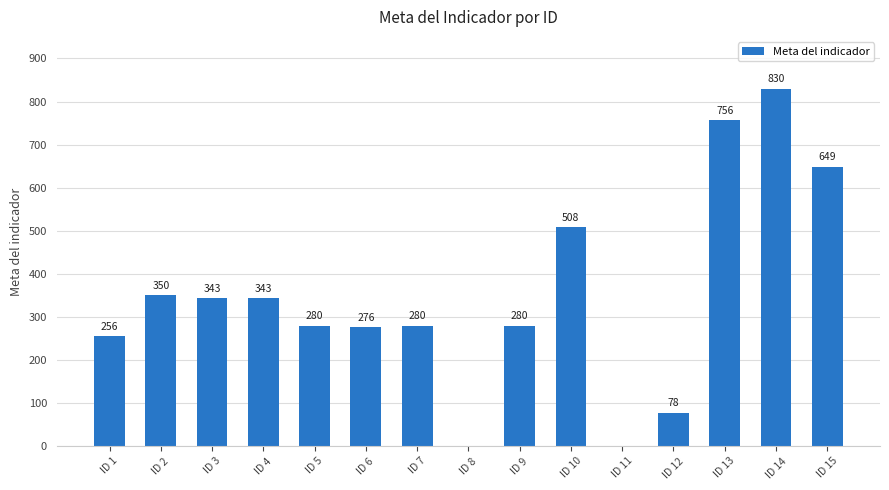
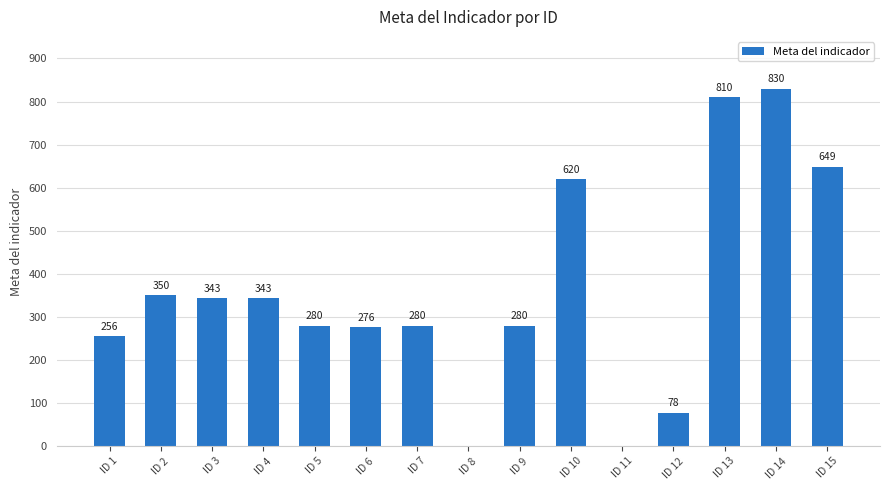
ID 10: 508 -> 620
ID 13: 756 -> 810
